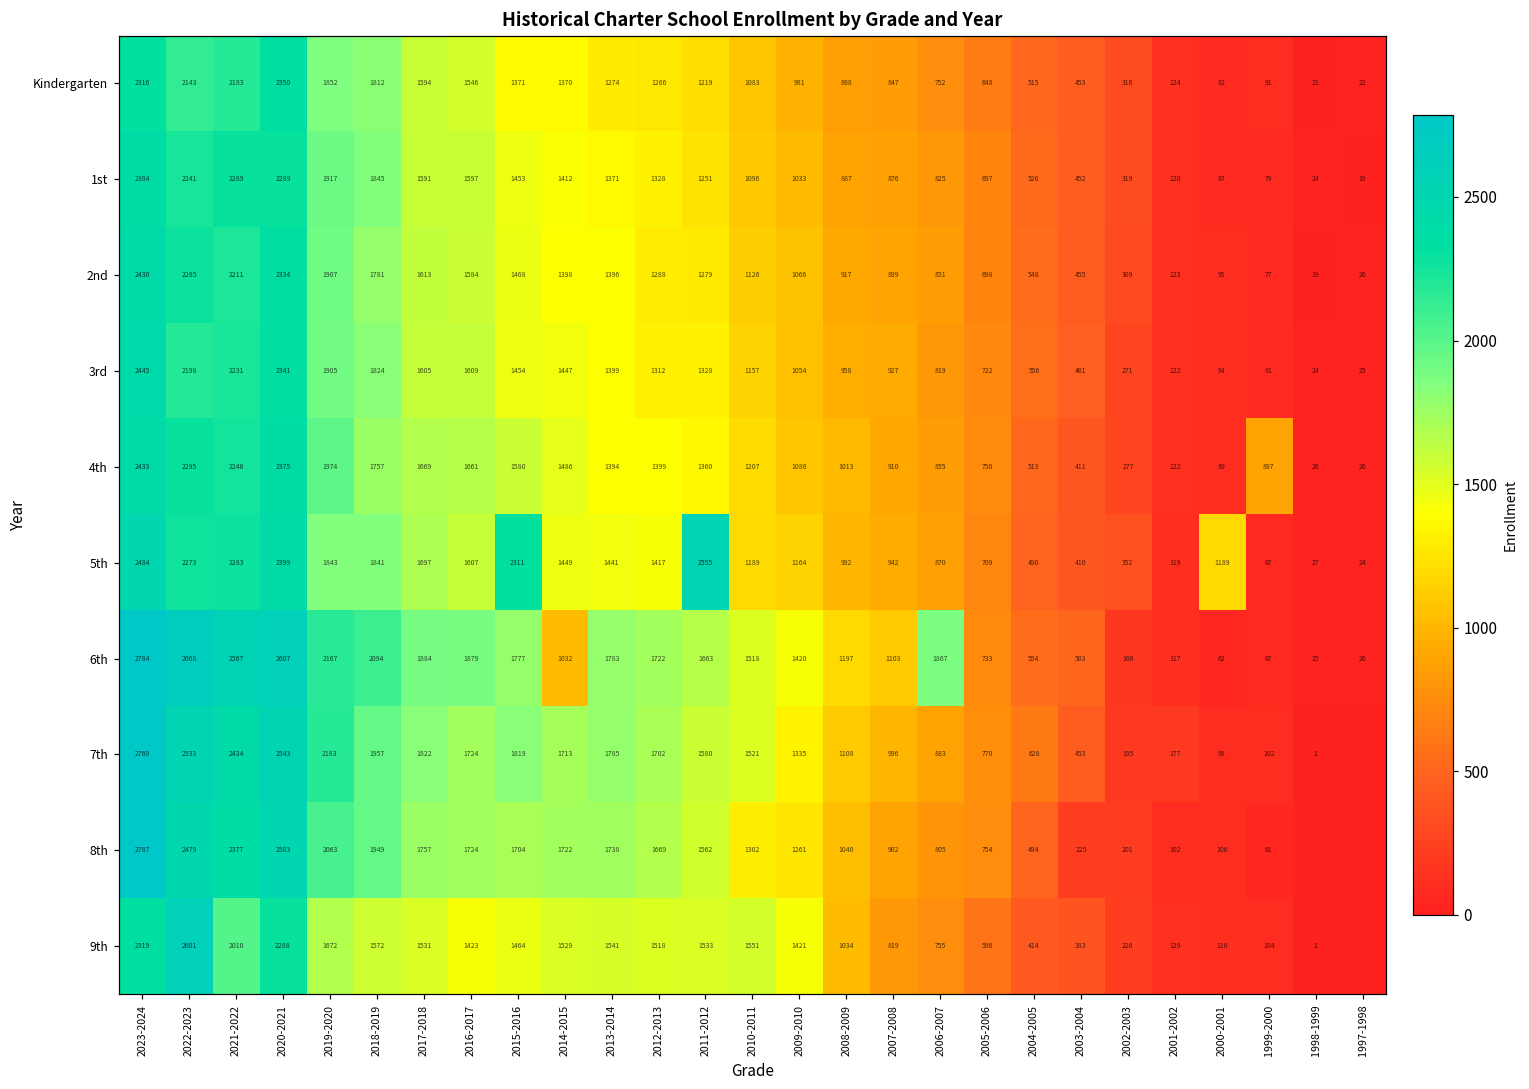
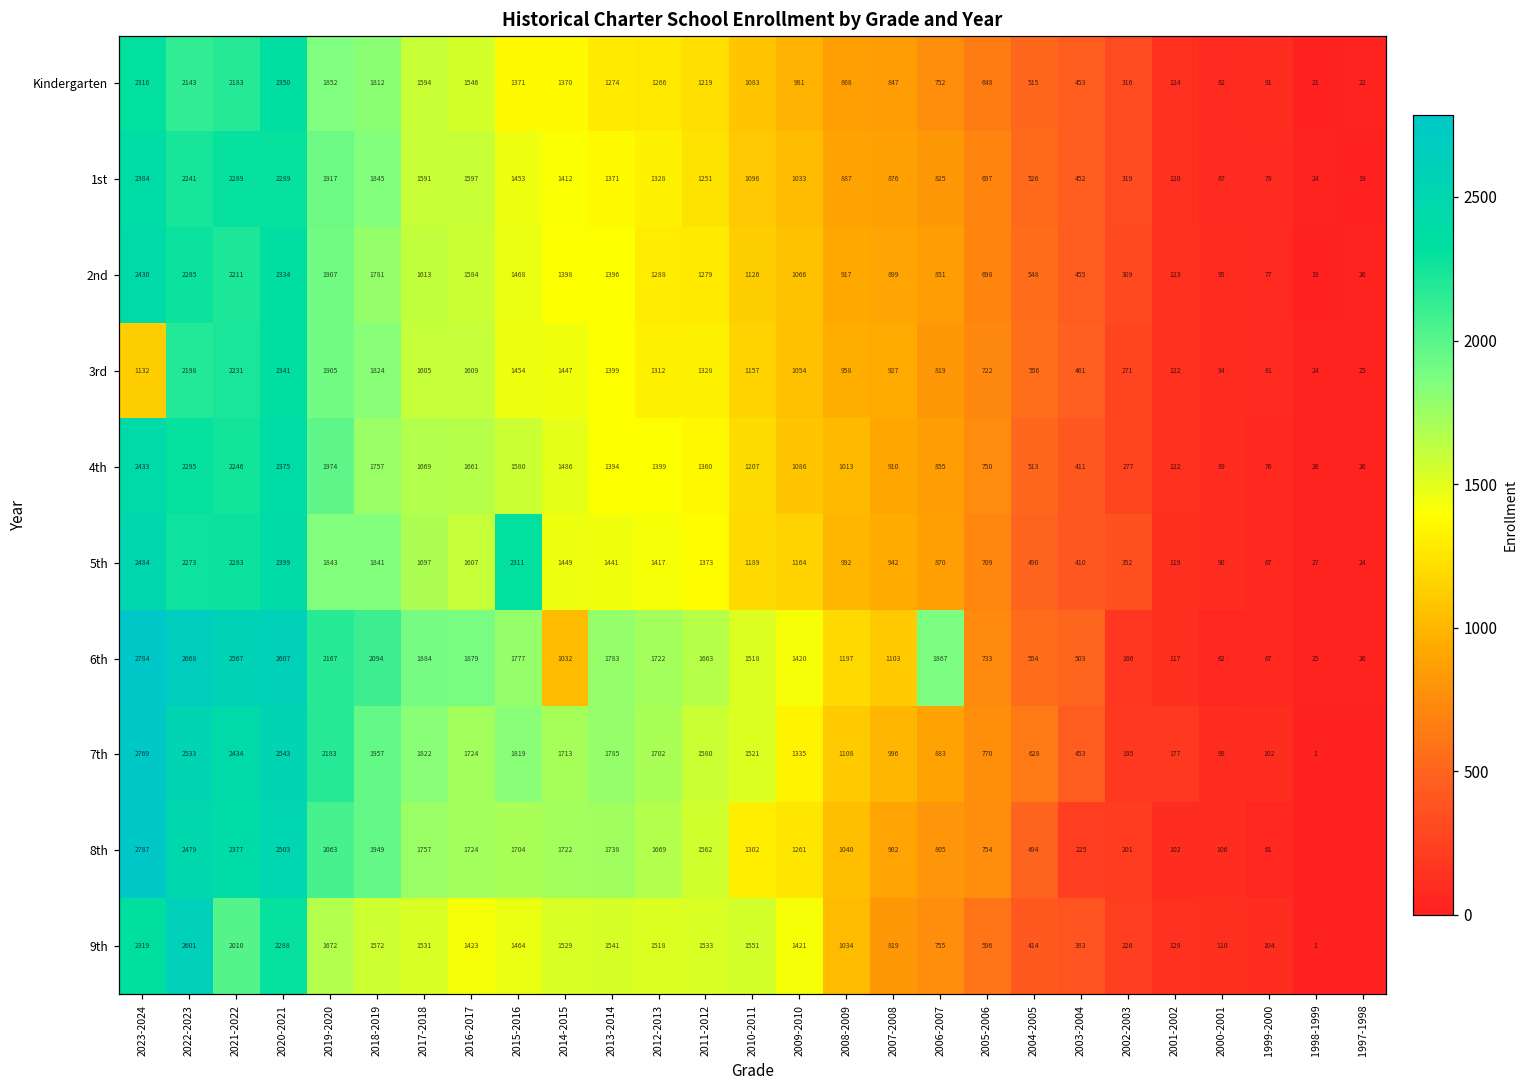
3rd, 2023-2024: 2445 -> 1132
4th, 1999-2000: 897 -> 76
5th, 2011-2012: 2555 -> 1373
5th, 2000-2001: 1189 -> 90
